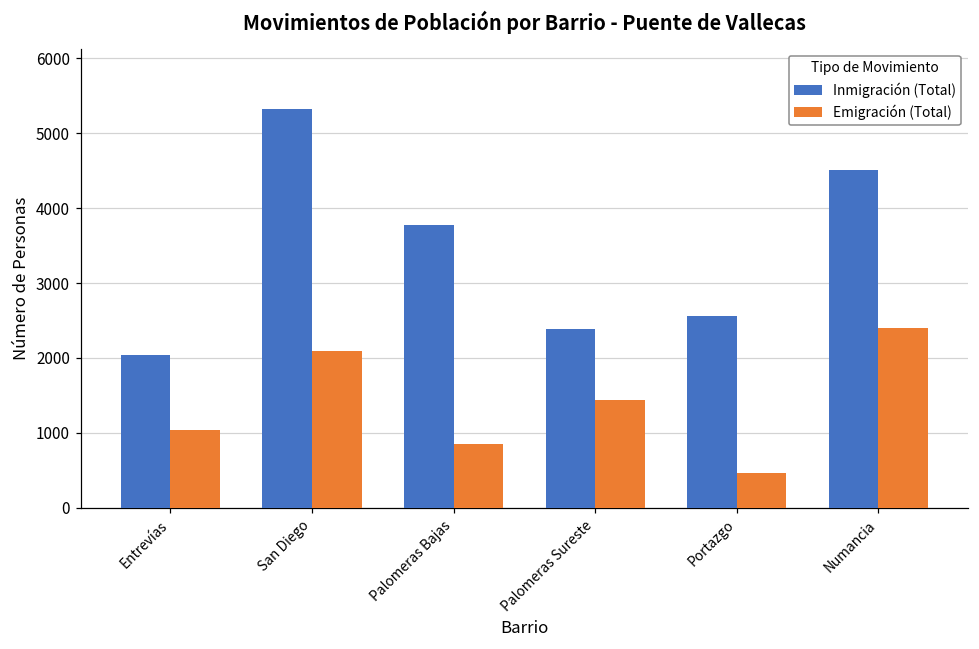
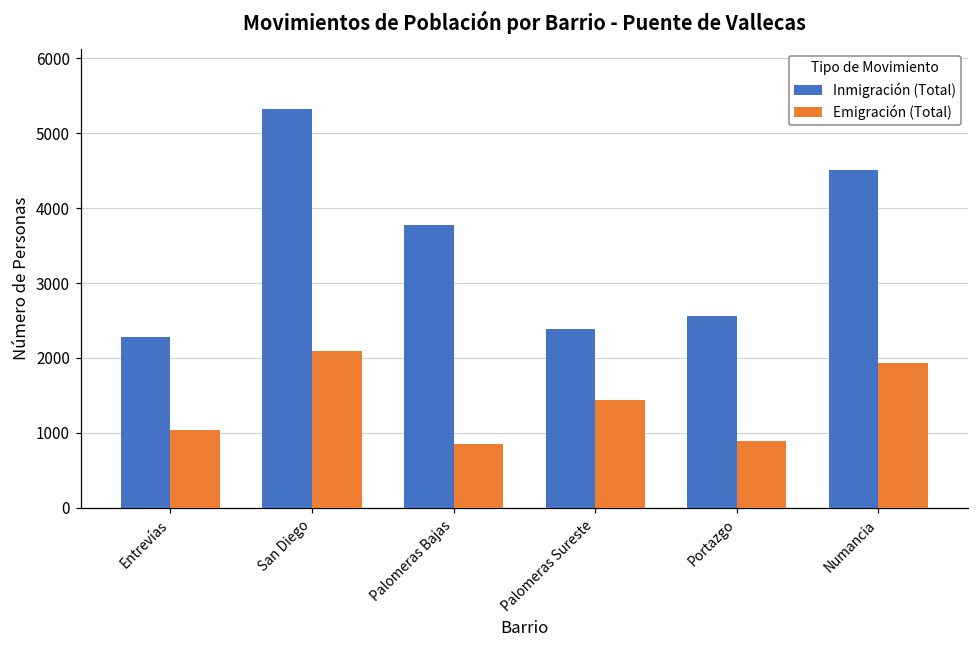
Inmigración (Total), Entrevías: 2000 -> 2300
Emigración (Total), Portazgo: 500 -> 900
Emigración (Total), Numancia: 2400 -> 1900
